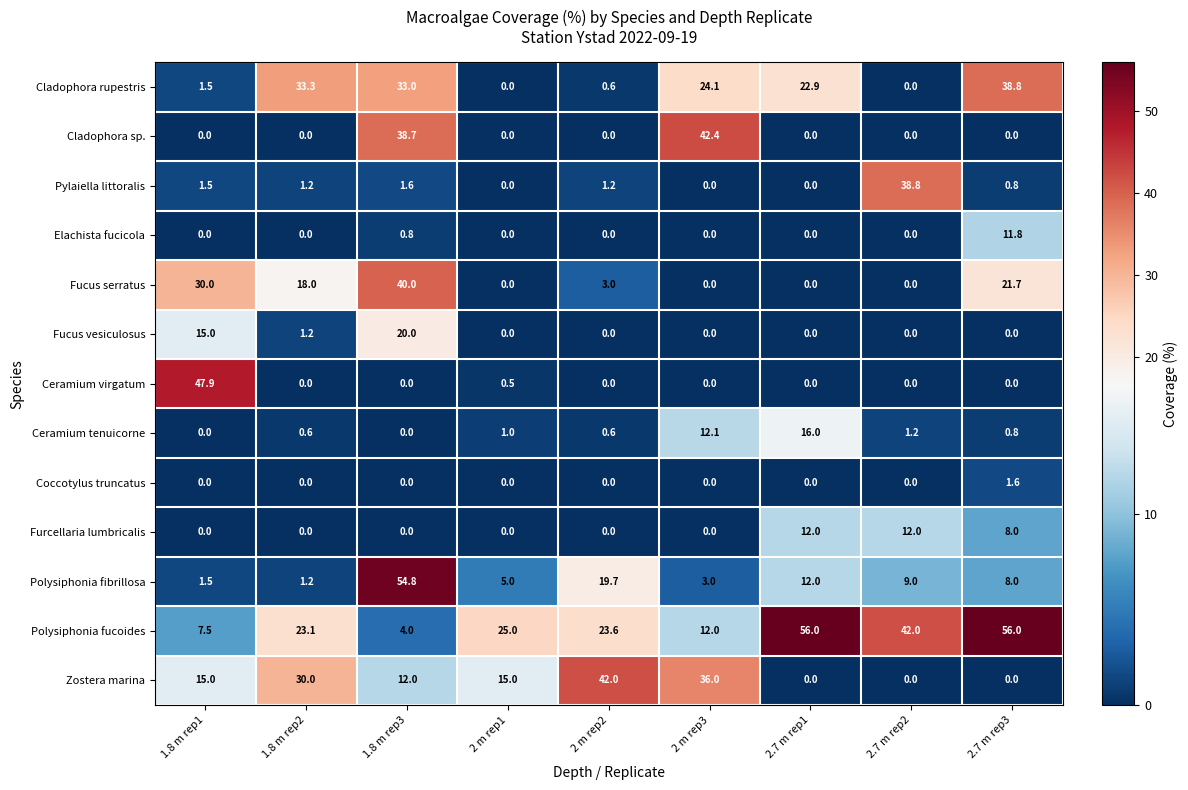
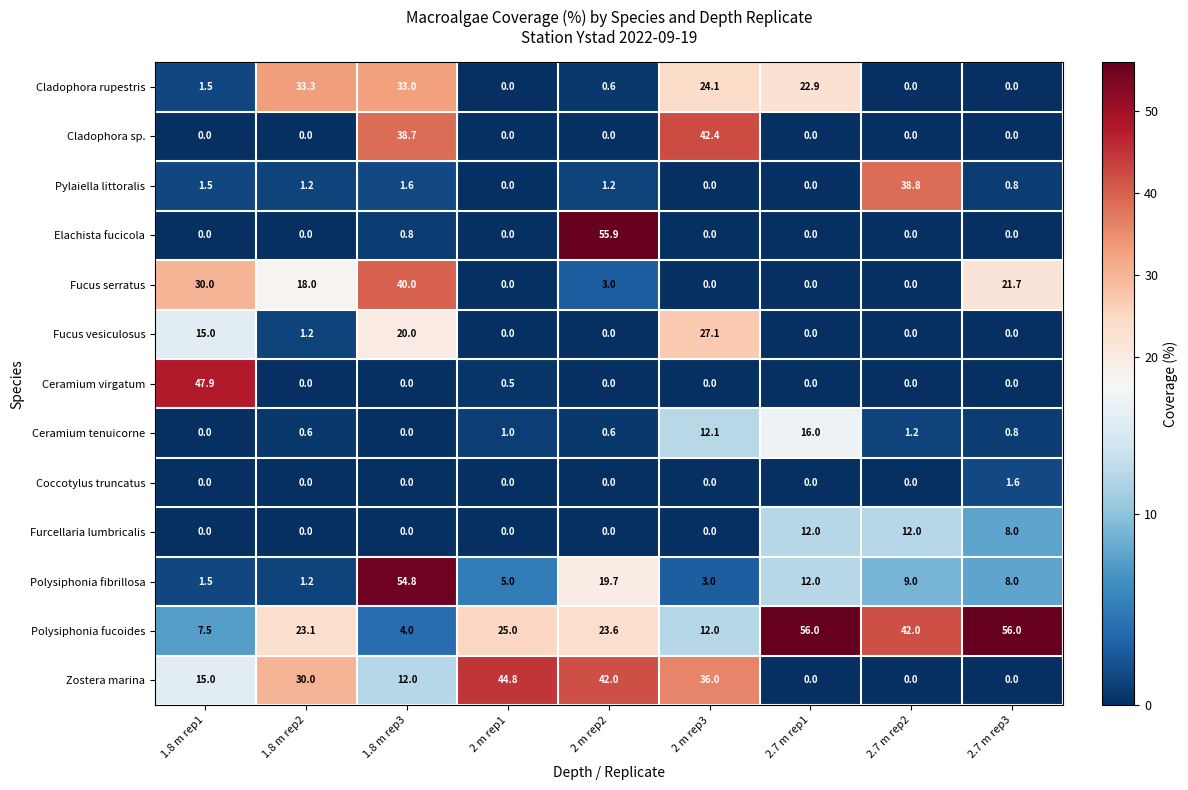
Cladophora rupestris, 2.7 m rep3: 38.8 -> 0.0
Elachista fucicola, 2 m rep2: 0.0 -> 55.9
Elachista fucicola, 2.7 m rep3: 11.8 -> 0.0
Fucus vesiculosus, 2 m rep3: 0.0 -> 27.1
Zostera marina, 2 m rep1: 15.0 -> 44.8
